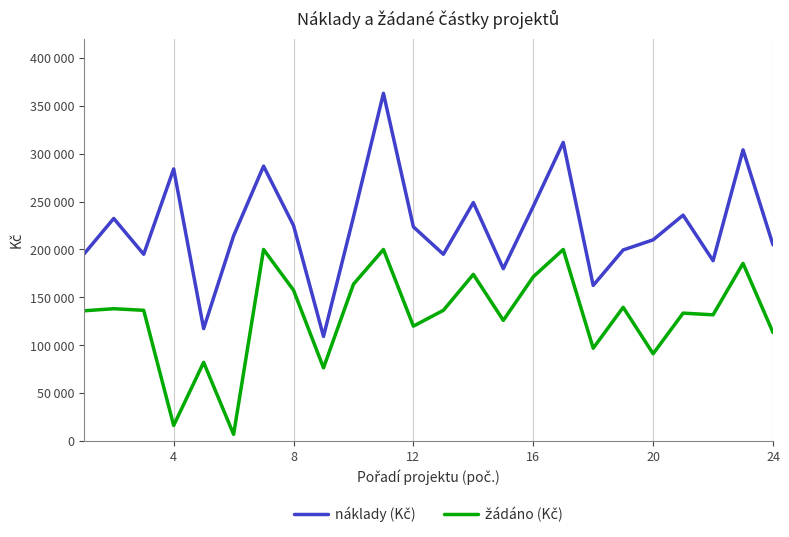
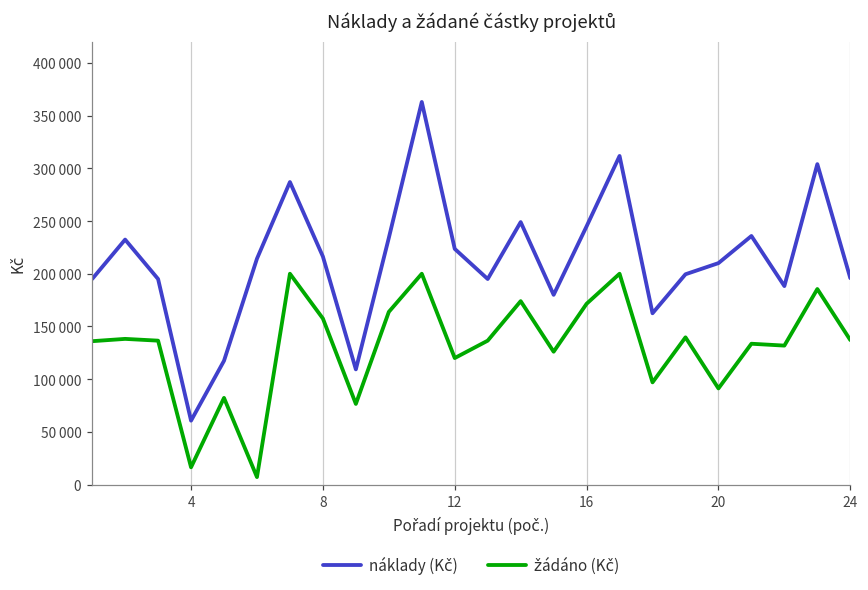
náklady (Kč), 4: 280000 -> 60000
náklady (Kč), 8: 230000 -> 220000
náklady (Kč), 24: 205000 -> 196000
žádáno (Kč), 24: 110000 -> 140000
